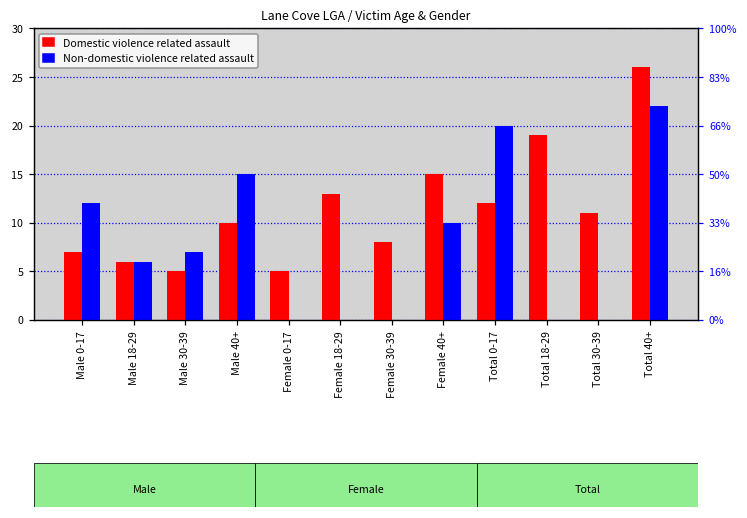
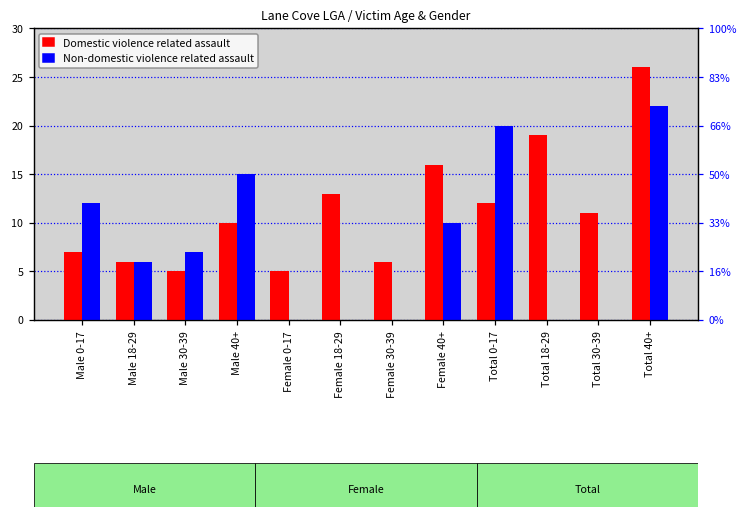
Domestic violence related assault, Female 30-39: 8 -> 6
Domestic violence related assault, Female 40+: 15 -> 16
